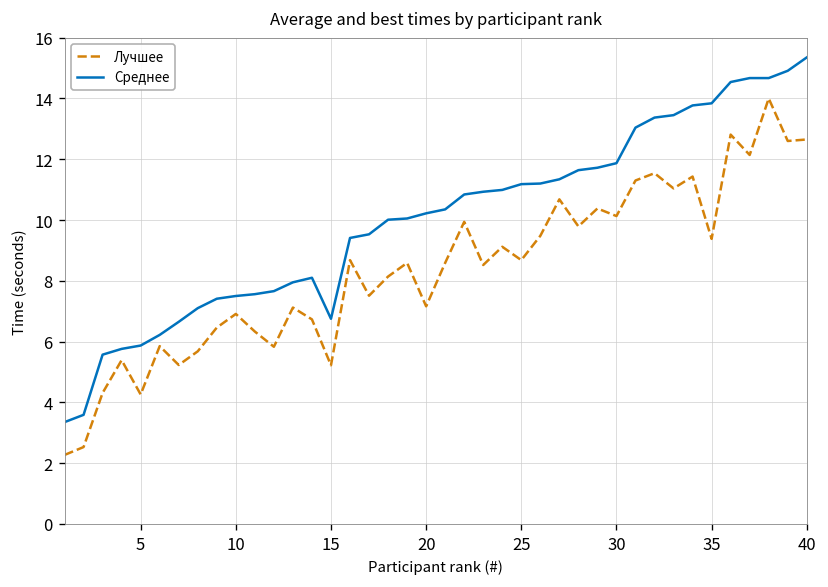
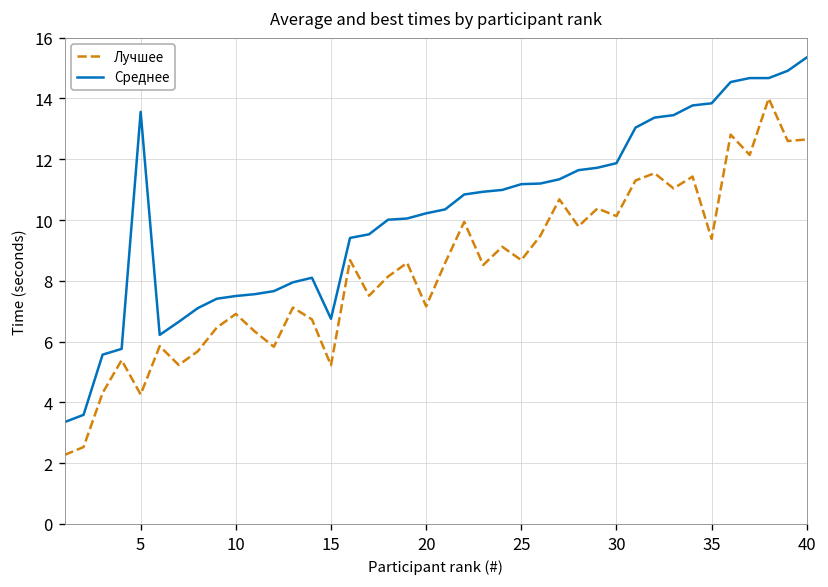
Среднее, 5: 5.9 -> 13.6
